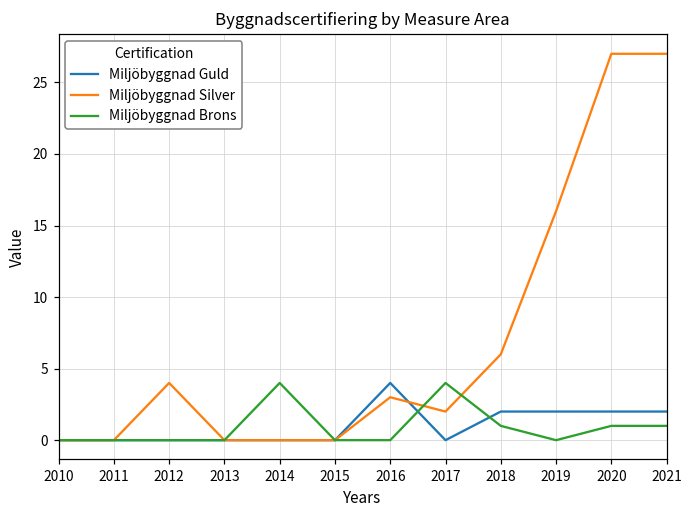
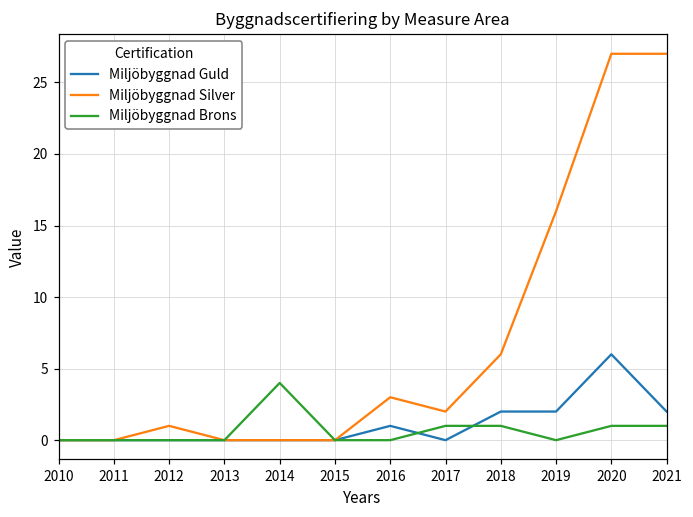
Miljöbyggnad Silver, 2012: 4 -> 1
Miljöbyggnad Guld, 2016: 4 -> 1
Miljöbyggnad Brons, 2017: 4 -> 1
Miljöbyggnad Guld, 2020: 2 -> 6
